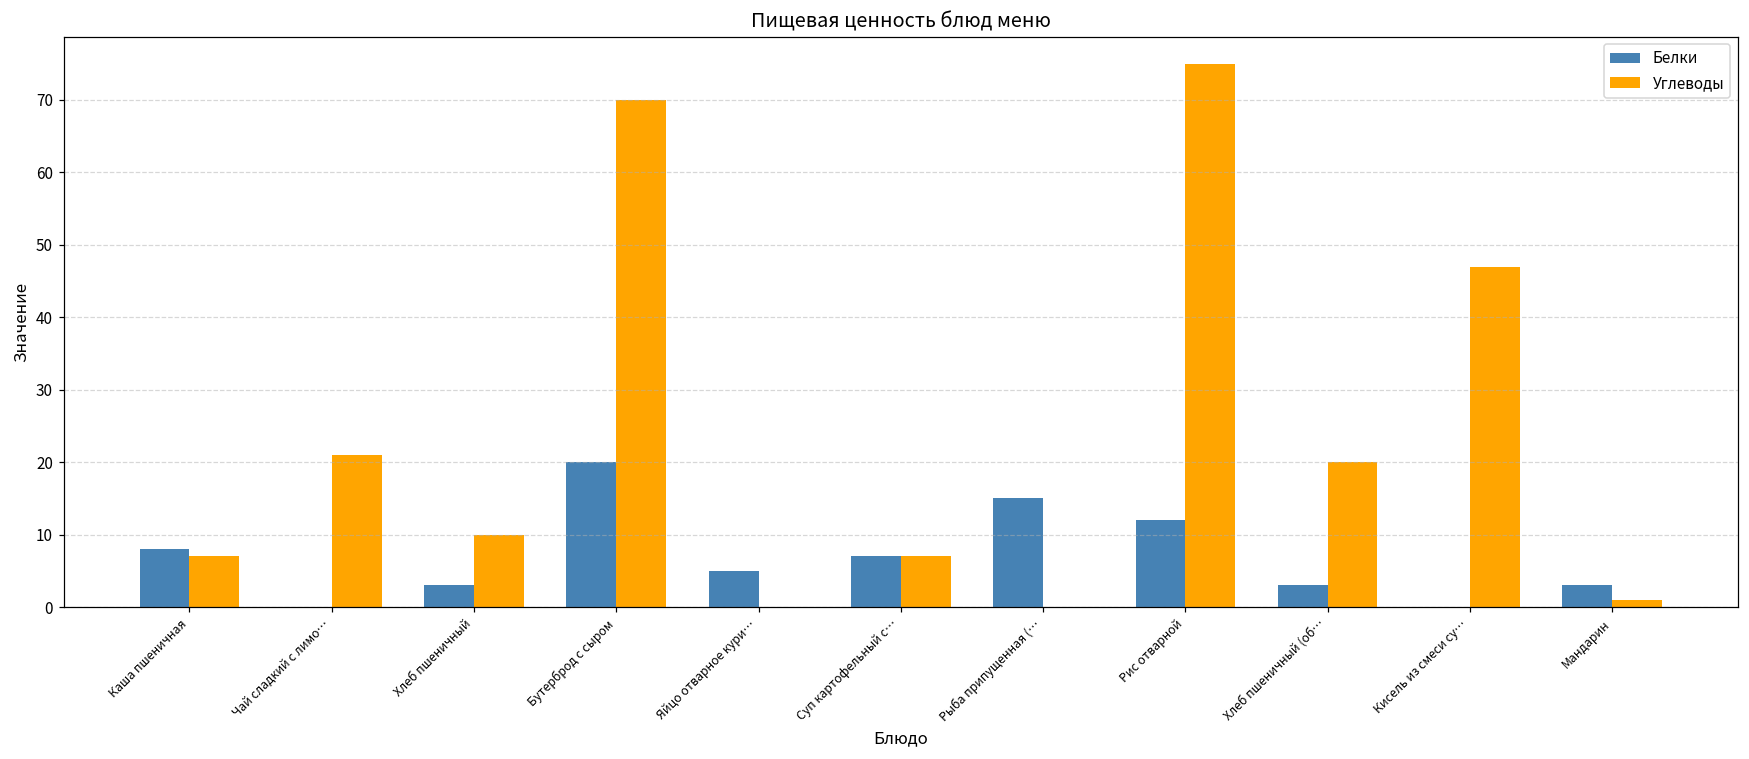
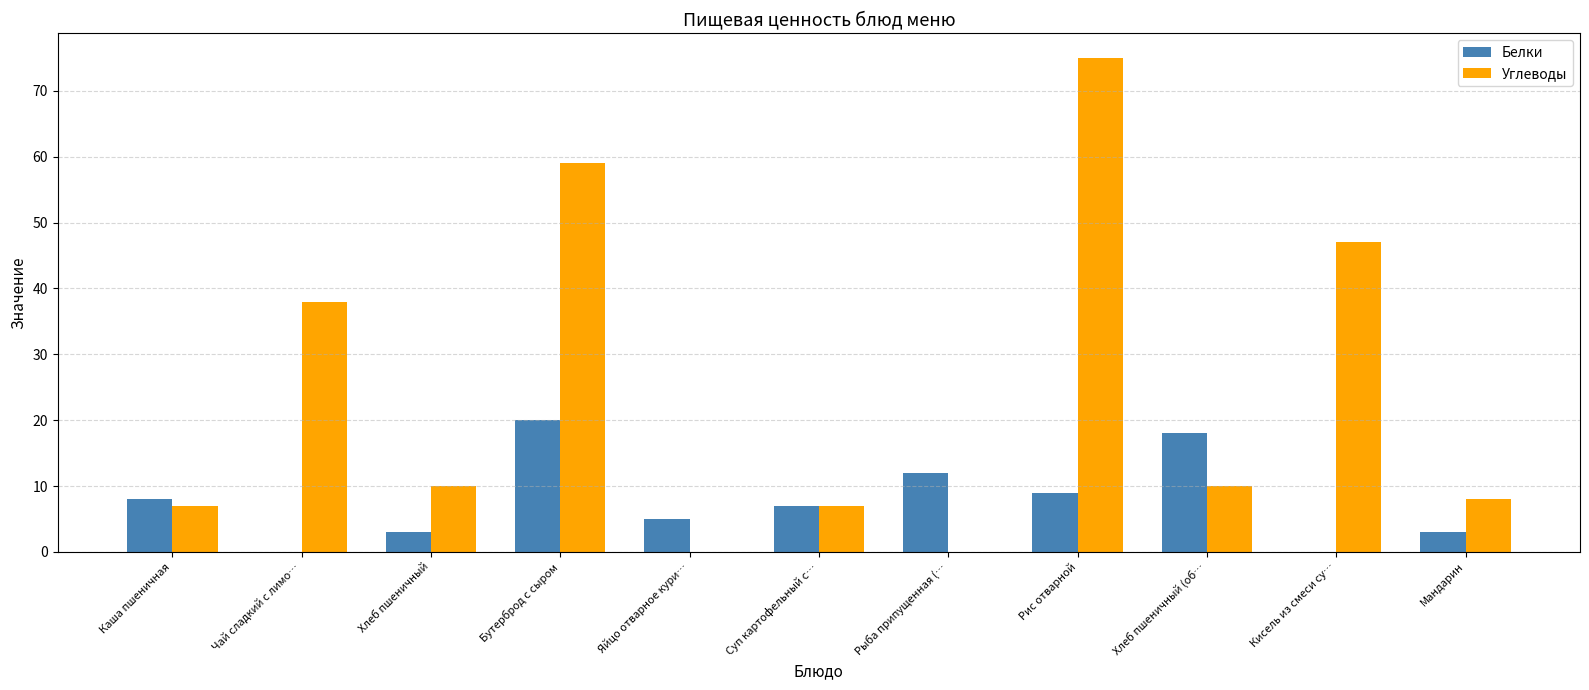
Углеводы, Чай сладкий с лимо…: 21 -> 38
Углеводы, Бутерброд с сыром: 70 -> 59
Белки, Рыба припущенная (…: 15 -> 12
Белки, Рис отварной: 12 -> 9
Белки, Хлеб пшеничный (об…: 3 -> 18
Углеводы, Хлеб пшеничный (об…: 20 -> 10
Углеводы, Мандарин: 1 -> 8
